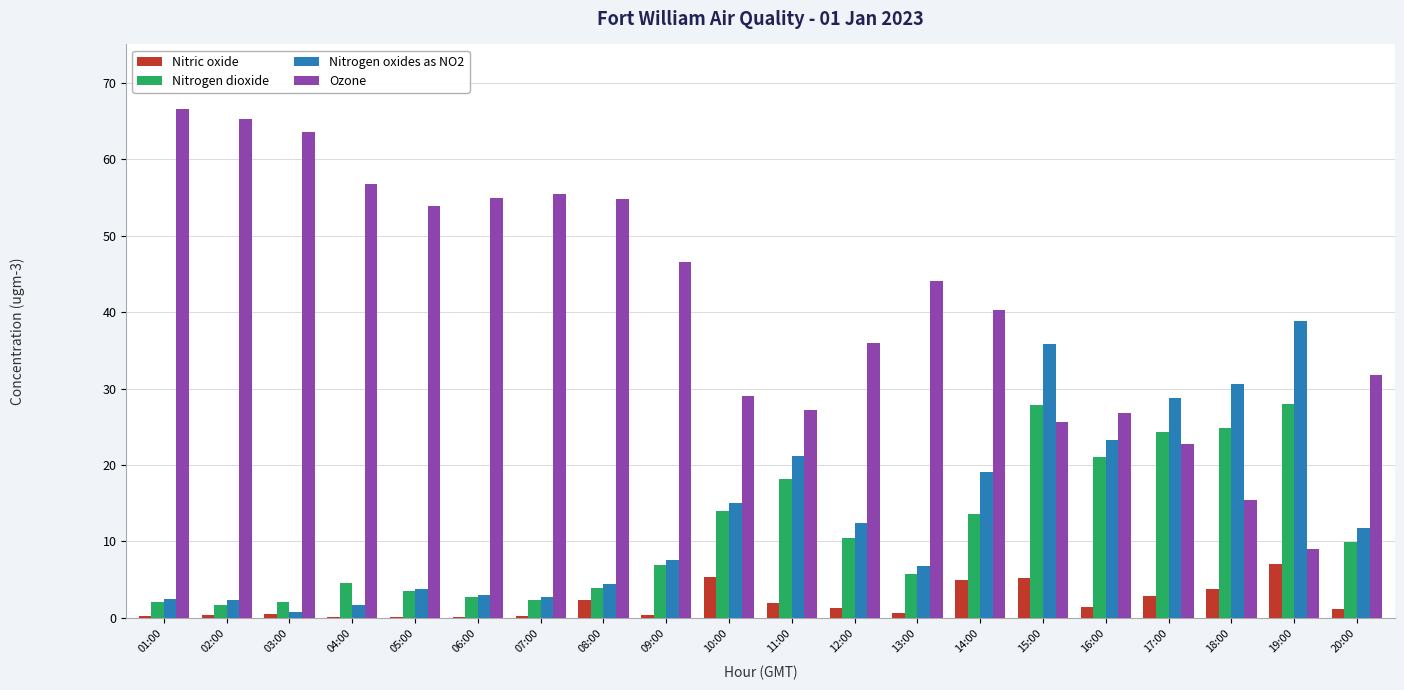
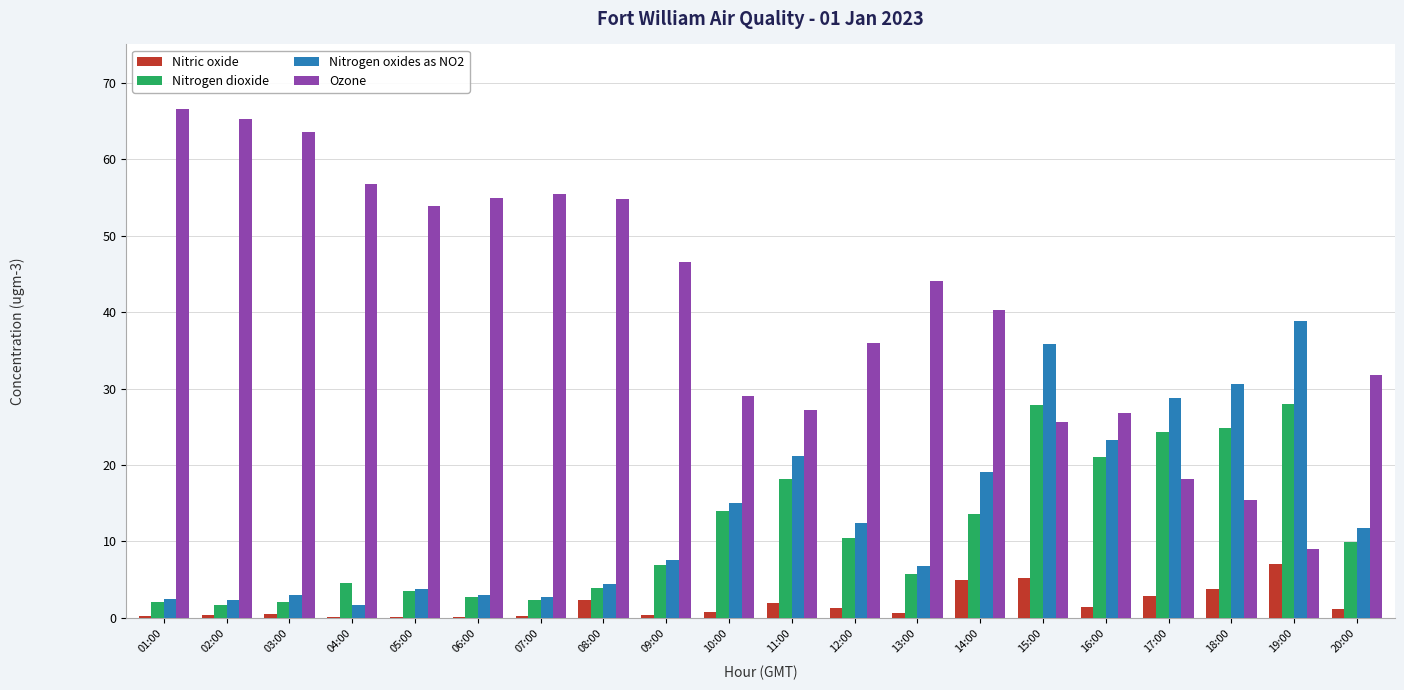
Nitrogen oxides as NO2, 03:00: 1 -> 3
Nitric oxide, 10:00: 5 -> 1
Ozone, 17:00: 23 -> 18
